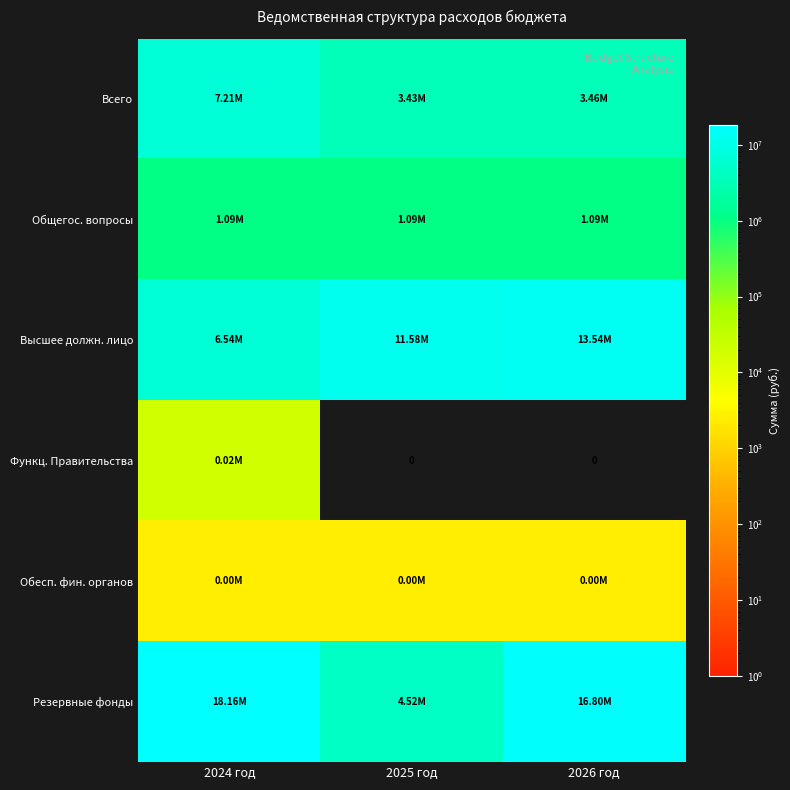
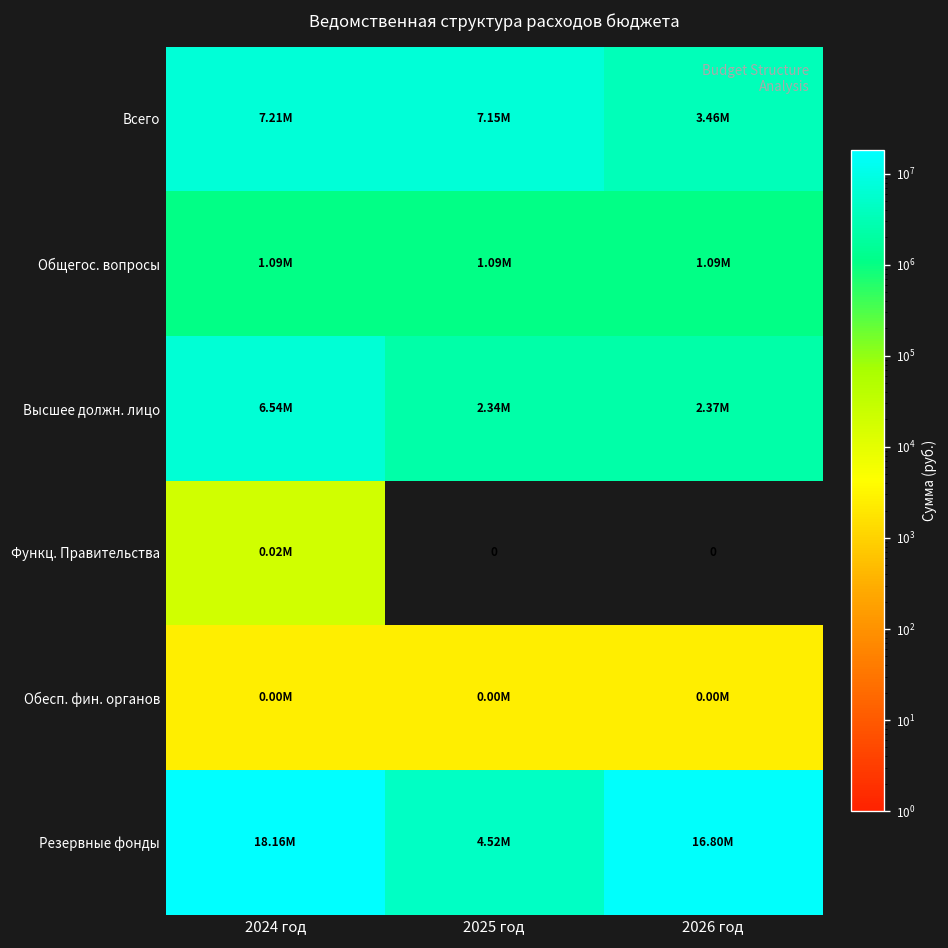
Всего, 2025 год: 3.43M -> 7.15M
Высшее должн. лицо, 2025 год: 11.58M -> 2.34M
Высшее должн. лицо, 2026 год: 13.54M -> 2.37M
